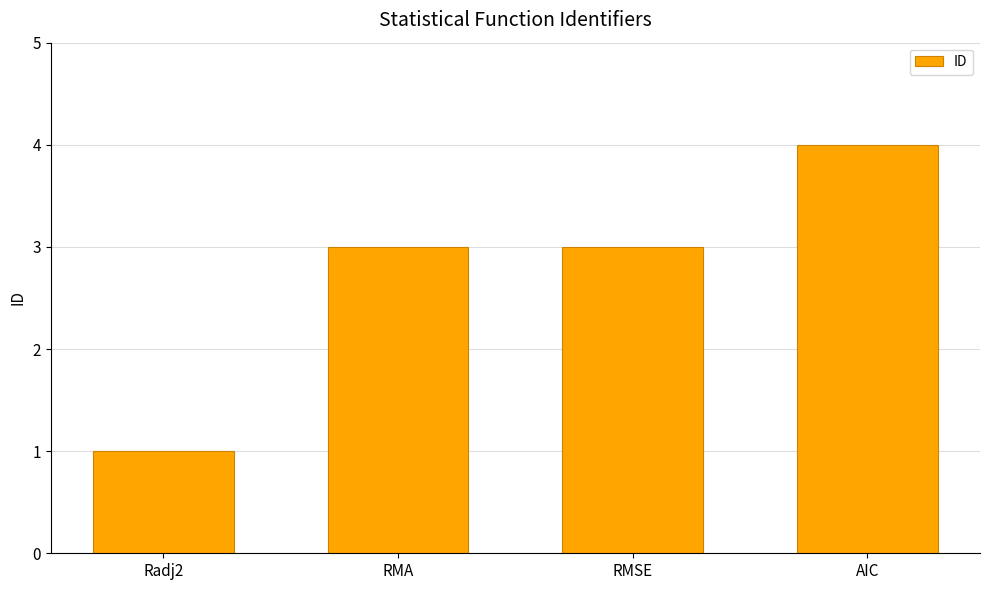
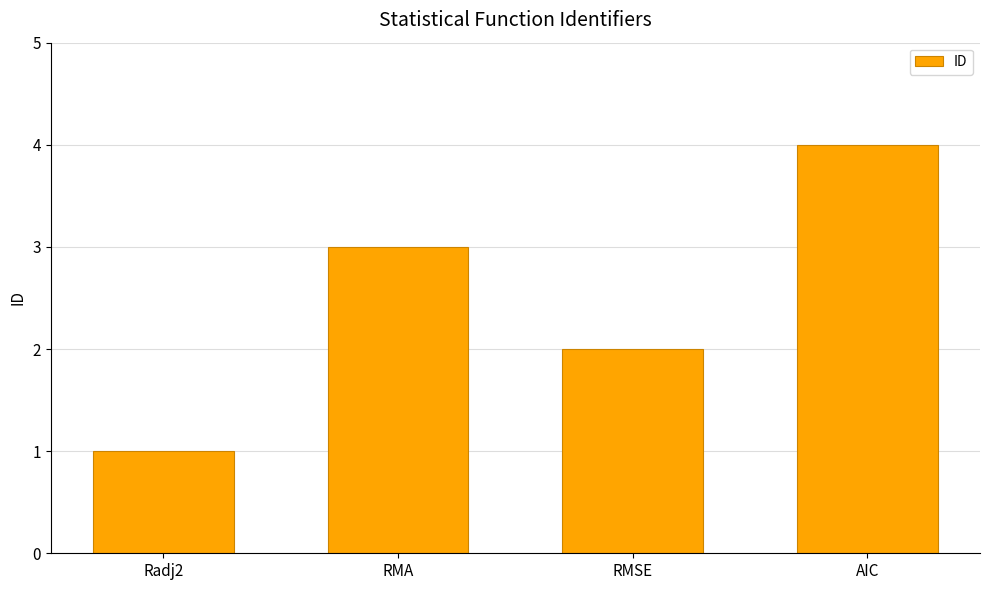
RMSE: 3 -> 2
